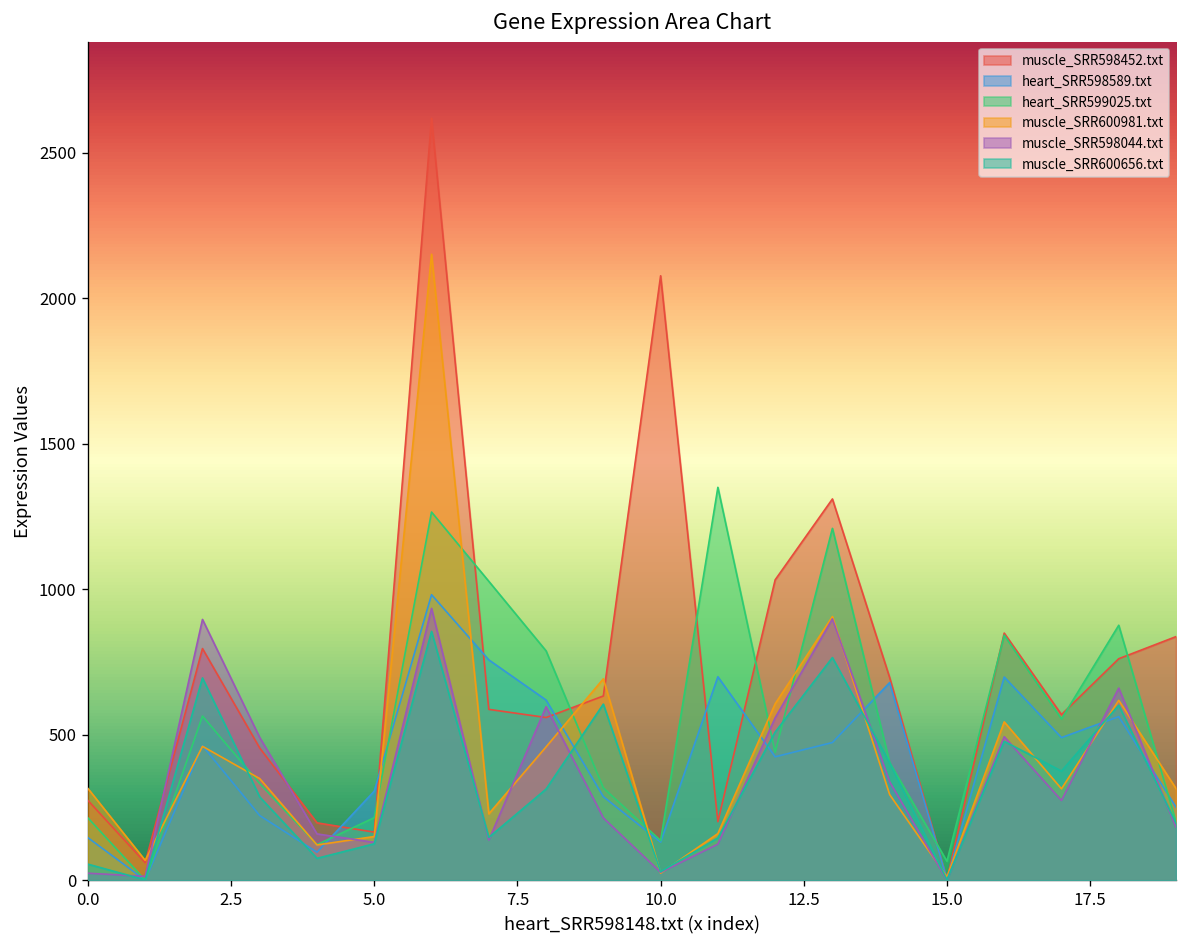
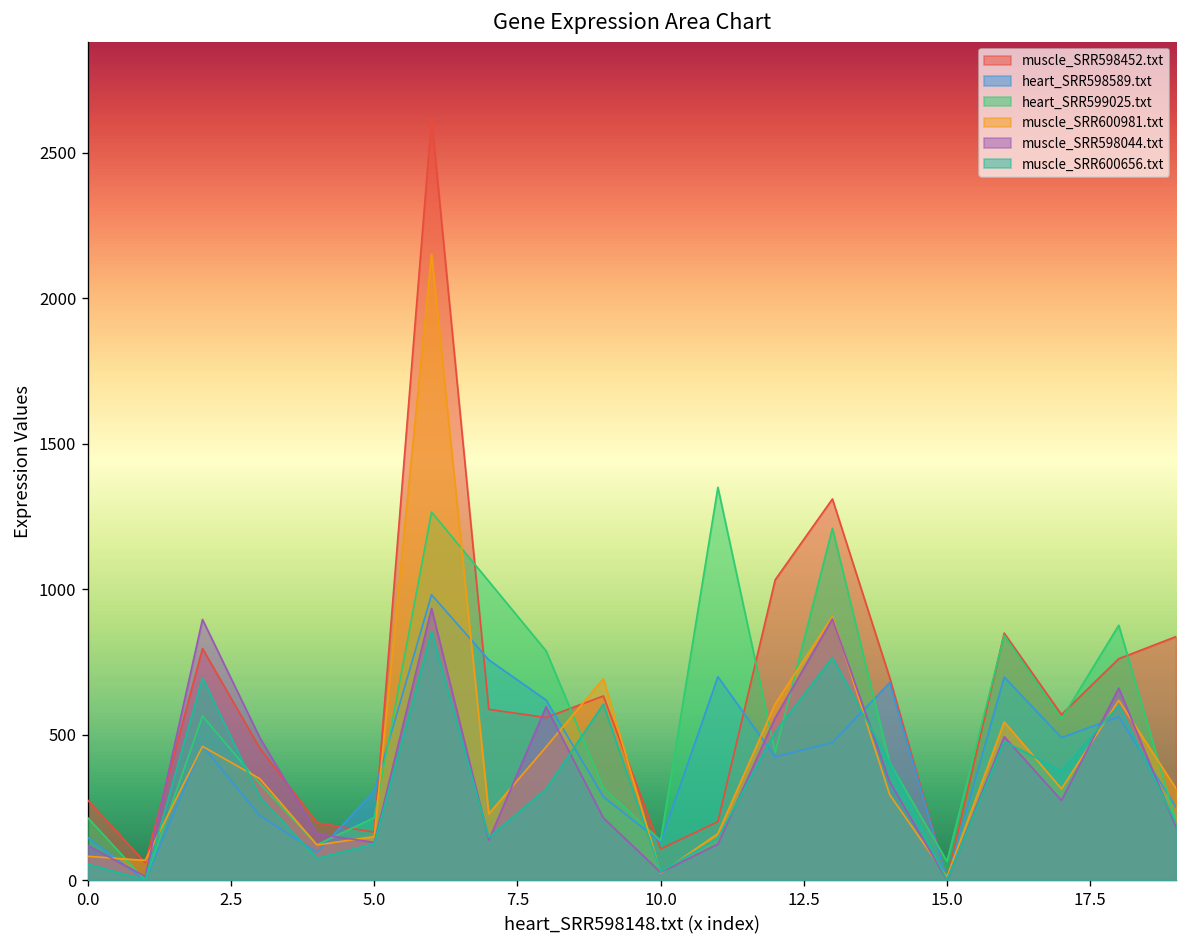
muscle_SRR600981.txt, 0.0: 320 -> 80
muscle_SRR598044.txt, 0.0: 30 -> 120
muscle_SRR598452.txt, 10.0: 2080 -> 110
